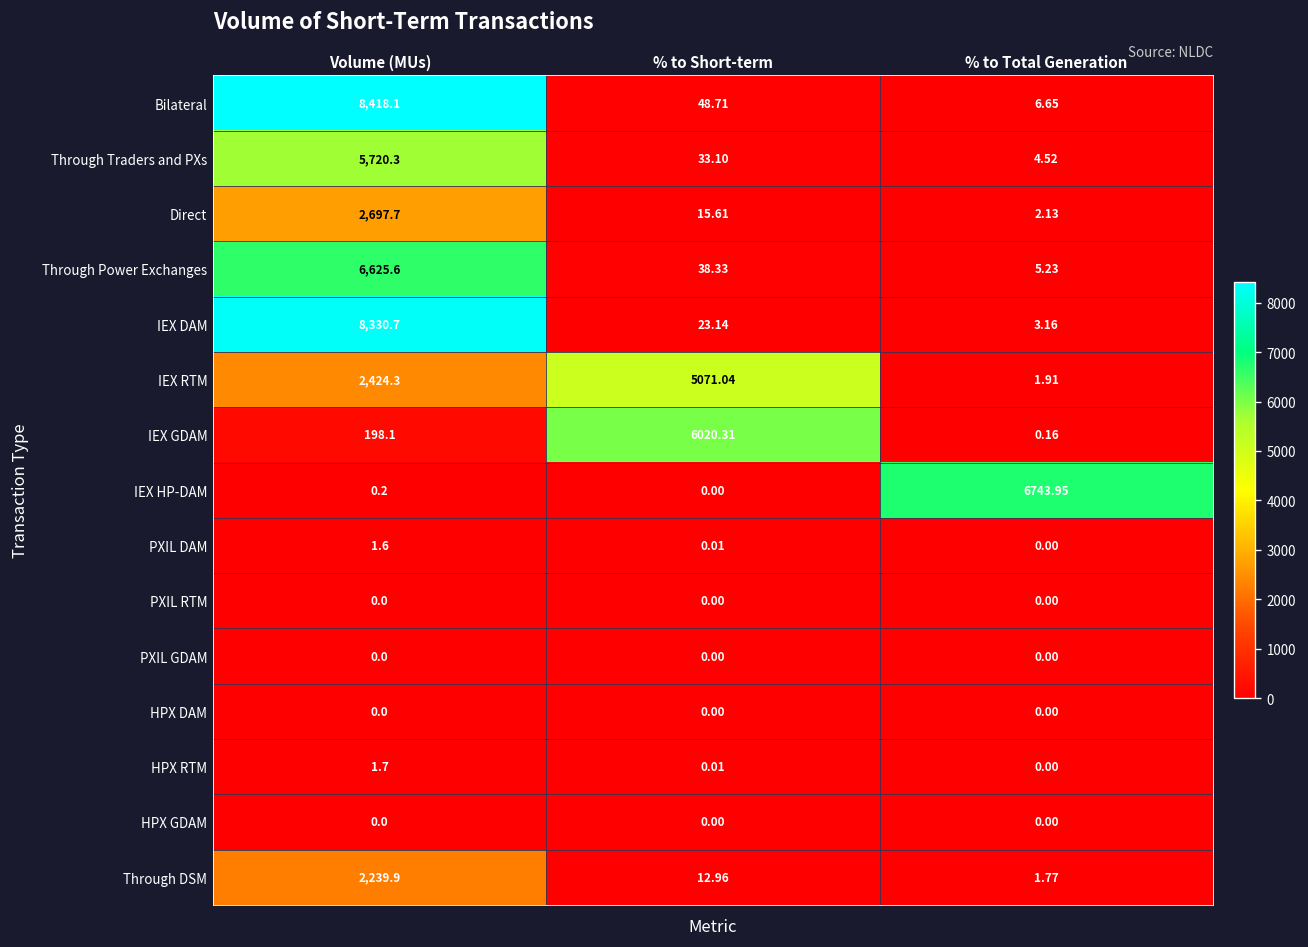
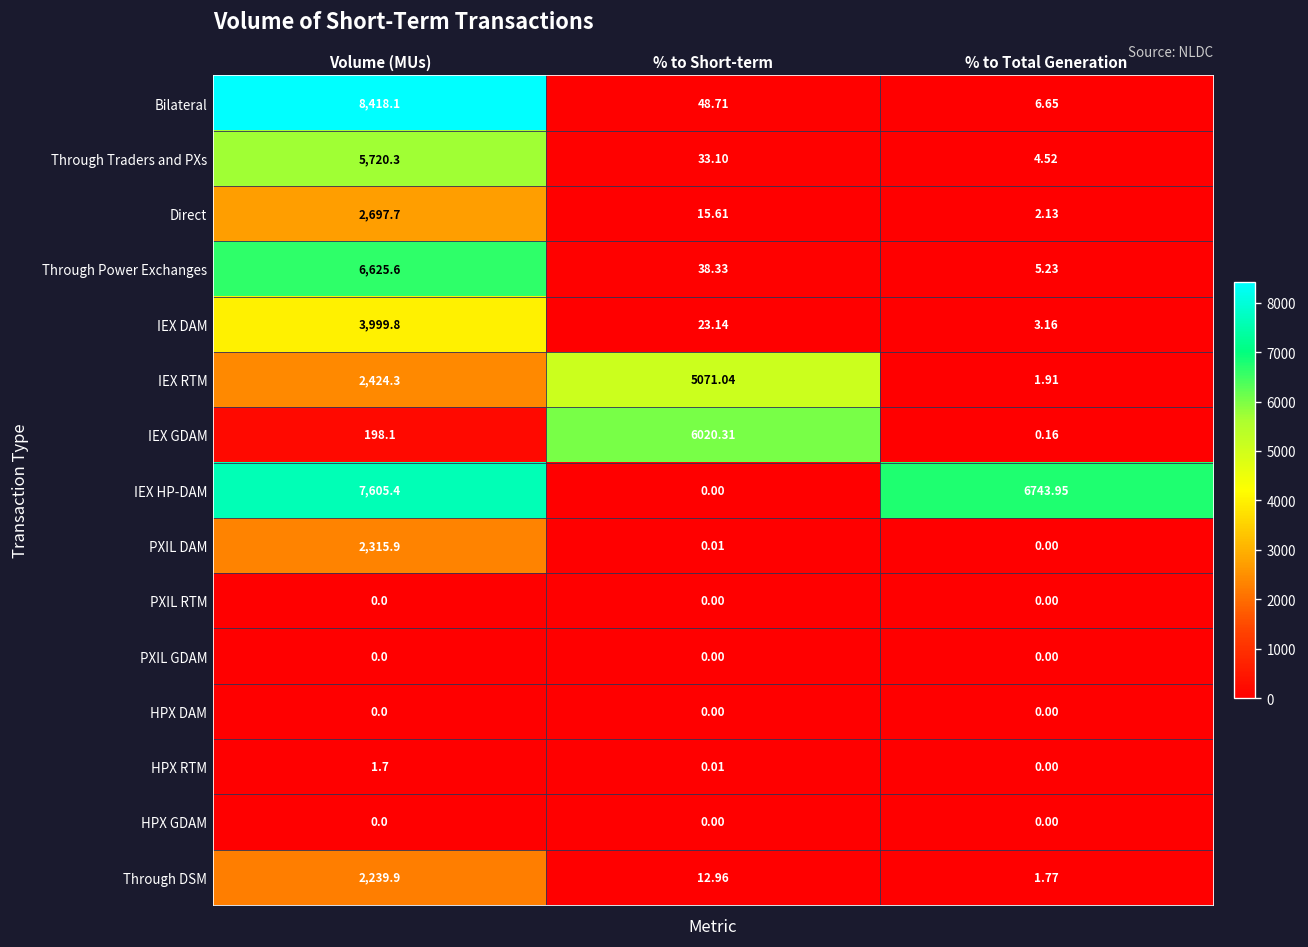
IEX DAM, Volume (MUs): 8,330.7 -> 3,999.8
IEX HP-DAM, Volume (MUs): 0.2 -> 7,605.4
PXIL DAM, Volume (MUs): 1.6 -> 2,315.9
